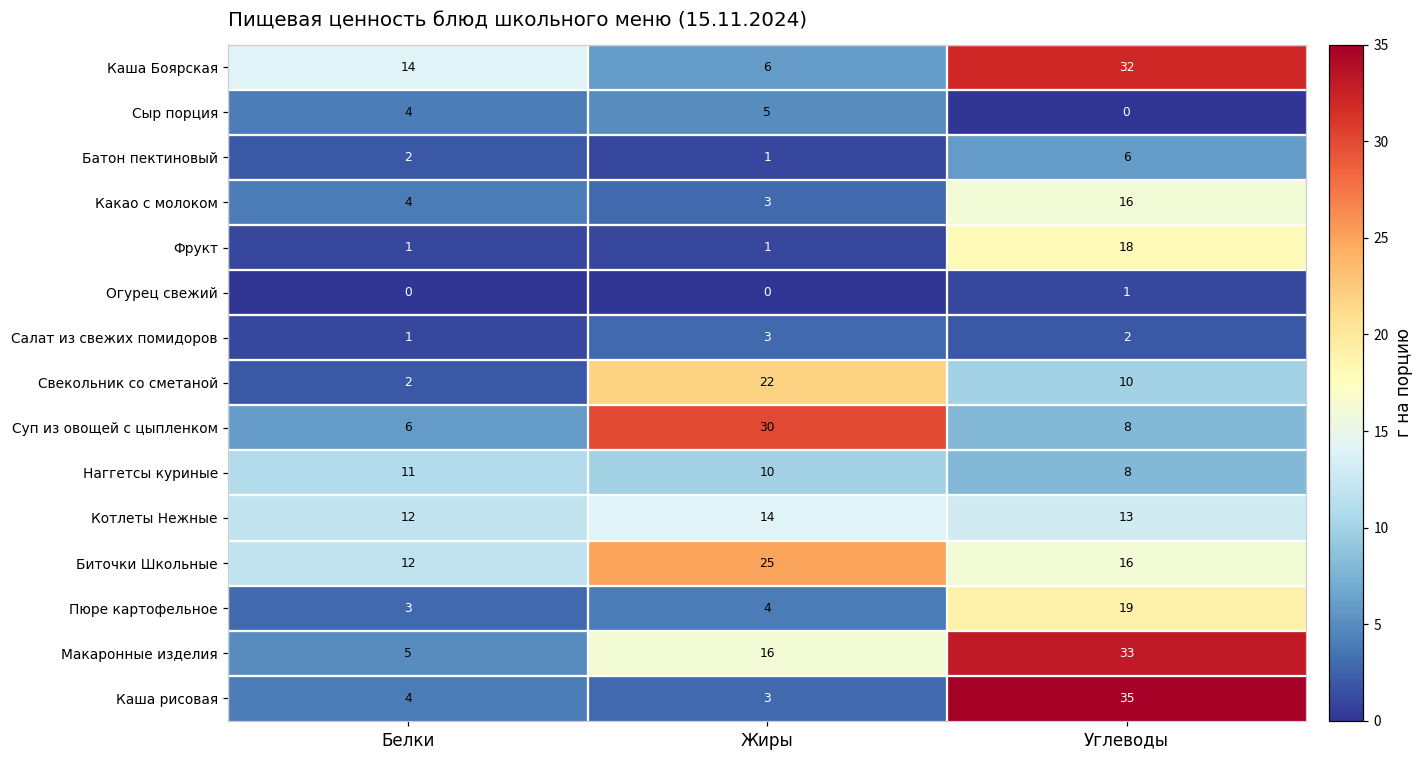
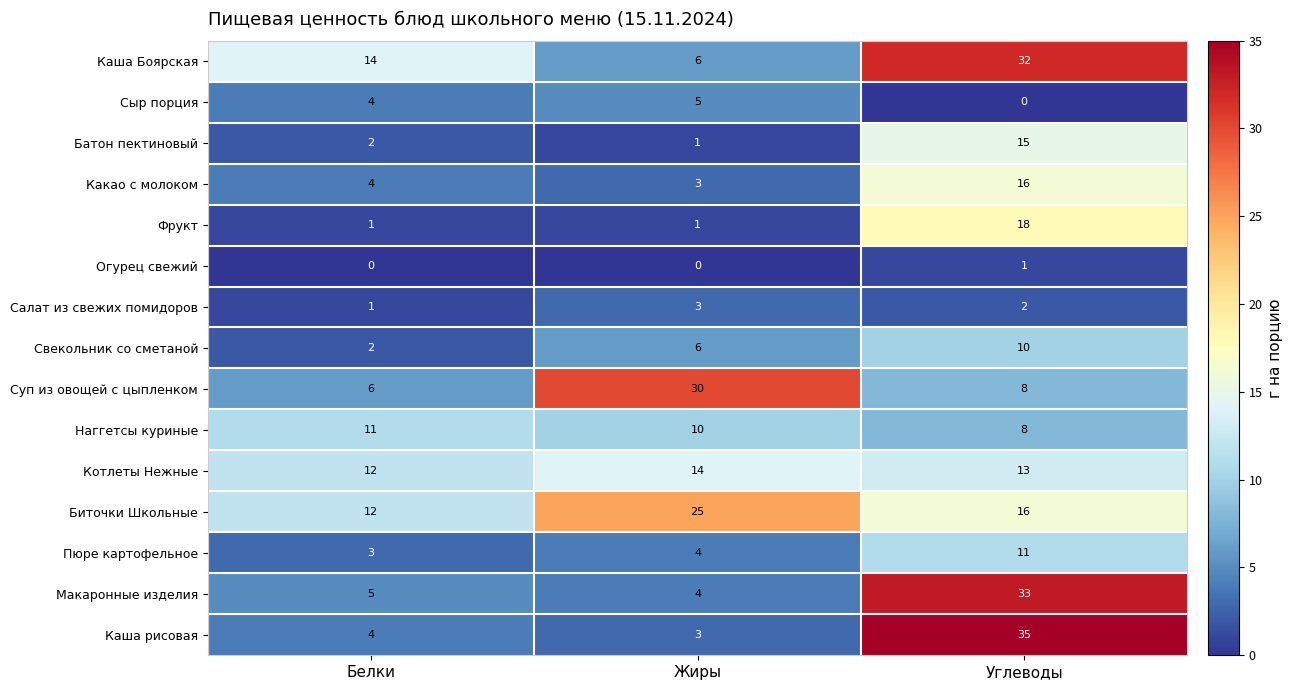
Батон пектиновый, Углеводы: 6 -> 15
Свекольник со сметаной, Жиры: 22 -> 6
Пюре картофельное, Углеводы: 19 -> 11
Макаронные изделия, Жиры: 16 -> 4
